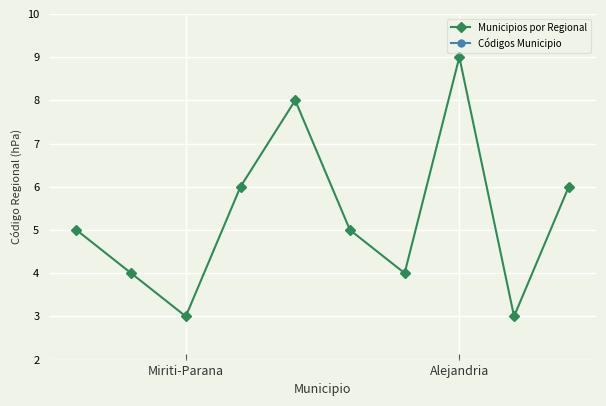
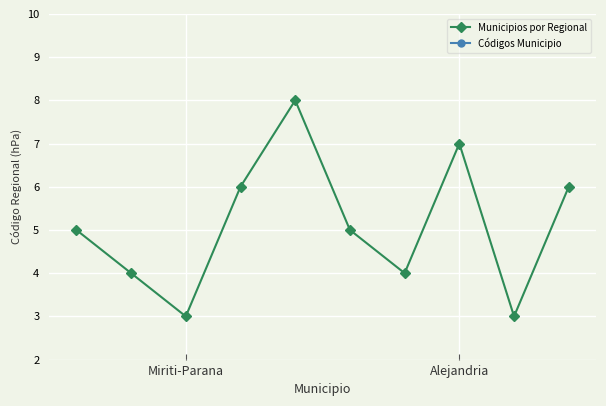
Municipios por Regional, Alejandria: 9 -> 7
